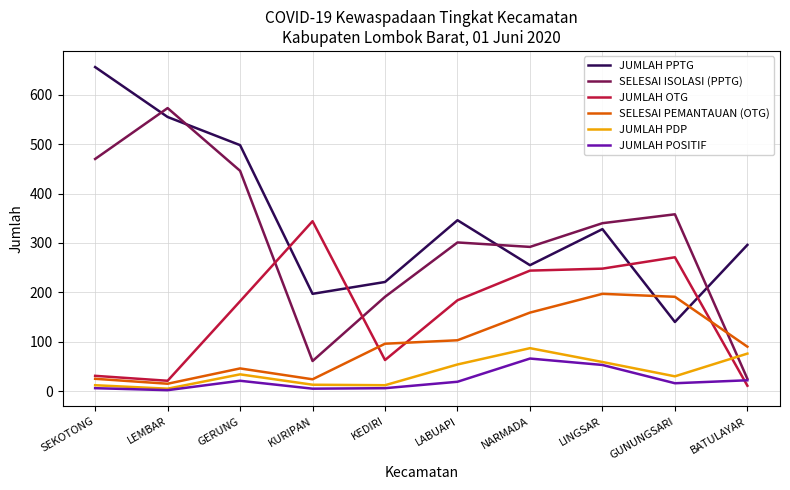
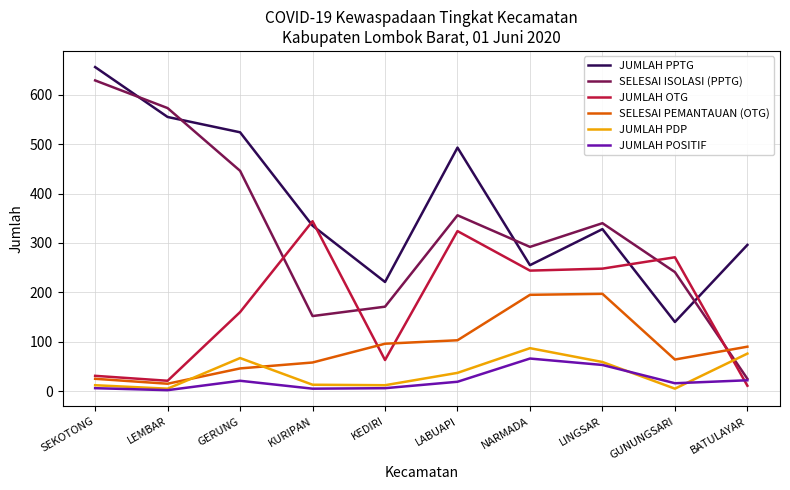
SELESAI ISOLASI (PPTG), SEKOTONG: 470 -> 630
JUMLAH PPTG, GERUNG: 500 -> 520
JUMLAH OTG, GERUNG: 180 -> 160
JUMLAH PDP, GERUNG: 30 -> 70
JUMLAH PPTG, KURIPAN: 200 -> 340
SELESAI ISOLASI (PPTG), KURIPAN: 60 -> 150
SELESAI PEMANTAUAN (OTG), KURIPAN: 20 -> 60
SELESAI ISOLASI (PPTG), KEDIRI: 190 -> 170
JUMLAH PPTG, LABUAPI: 350 -> 490
SELESAI ISOLASI (PPTG), LABUAPI: 300 -> 360
JUMLAH OTG, LABUAPI: 180 -> 320
JUMLAH PDP, LABUAPI: 50 -> 40
SELESAI PEMANTAUAN (OTG), NARMADA: 160 -> 200
SELESAI ISOLASI (PPTG), GUNUNGSARI: 360 -> 240
SELESAI PEMANTAUAN (OTG), GUNUNGSARI: 190 -> 60
JUMLAH PDP, GUNUNGSARI: 30 -> 10
